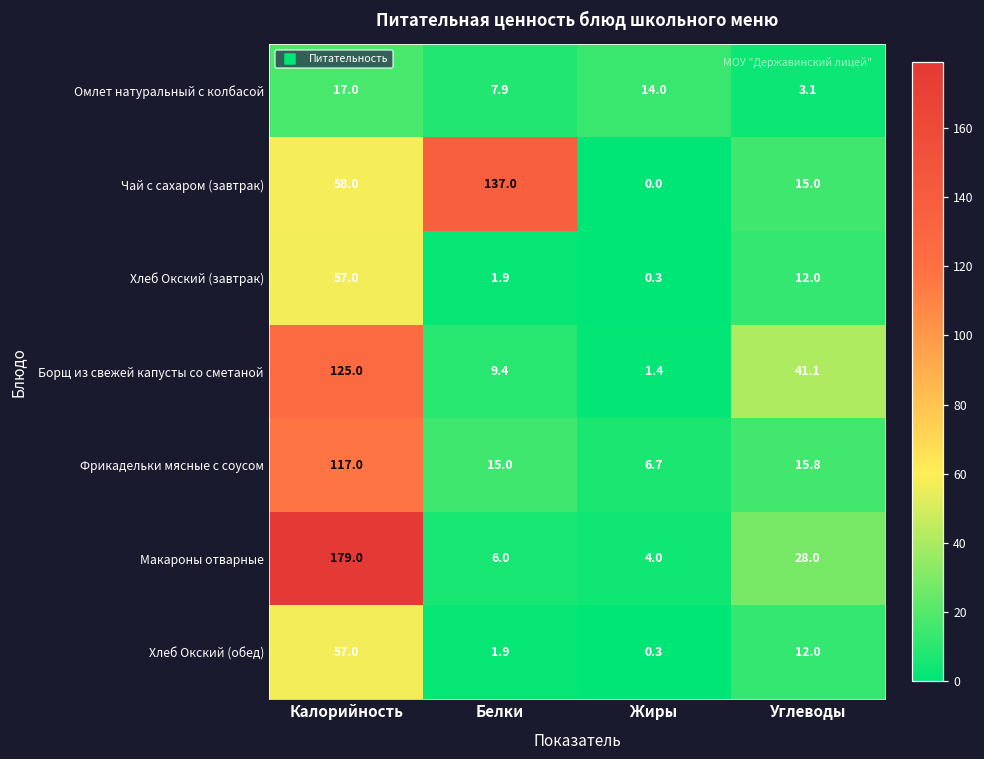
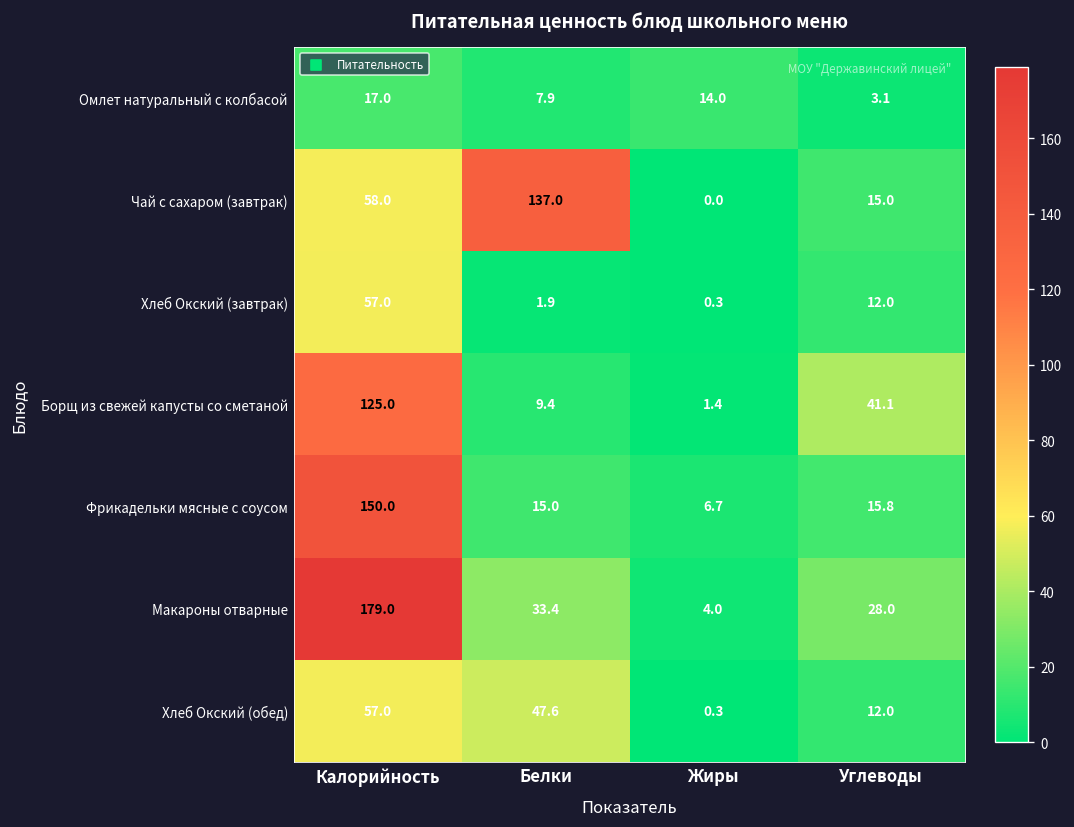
Фрикадельки мясные с соусом, Калорийность: 117.0 -> 150.0
Макароны отварные, Белки: 6.0 -> 33.4
Хлеб Окский (обед), Белки: 1.9 -> 47.6
